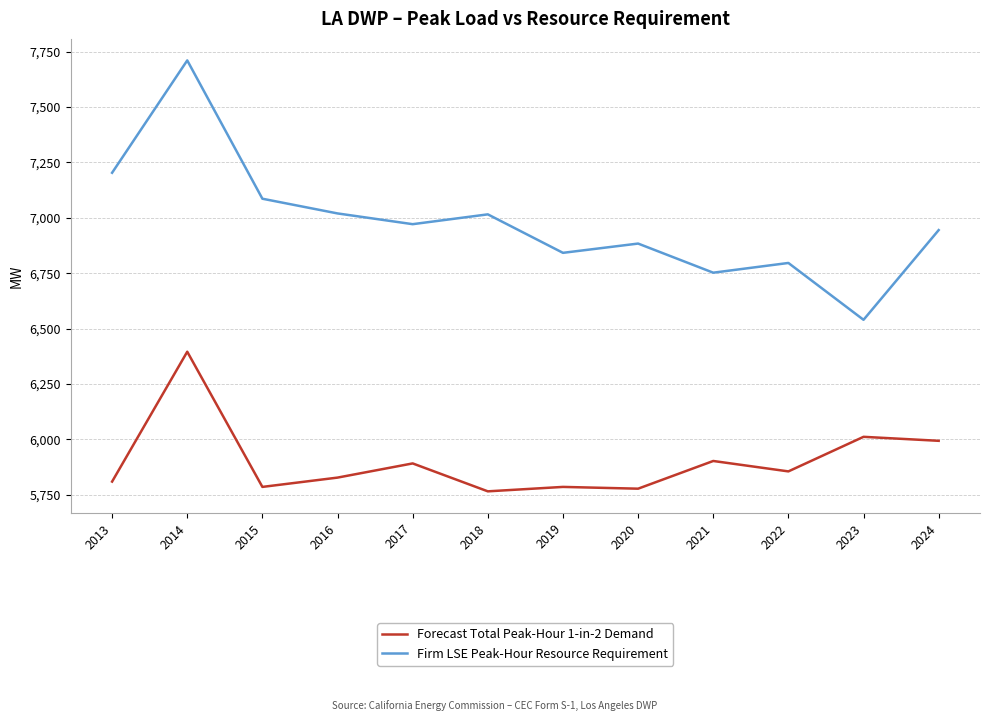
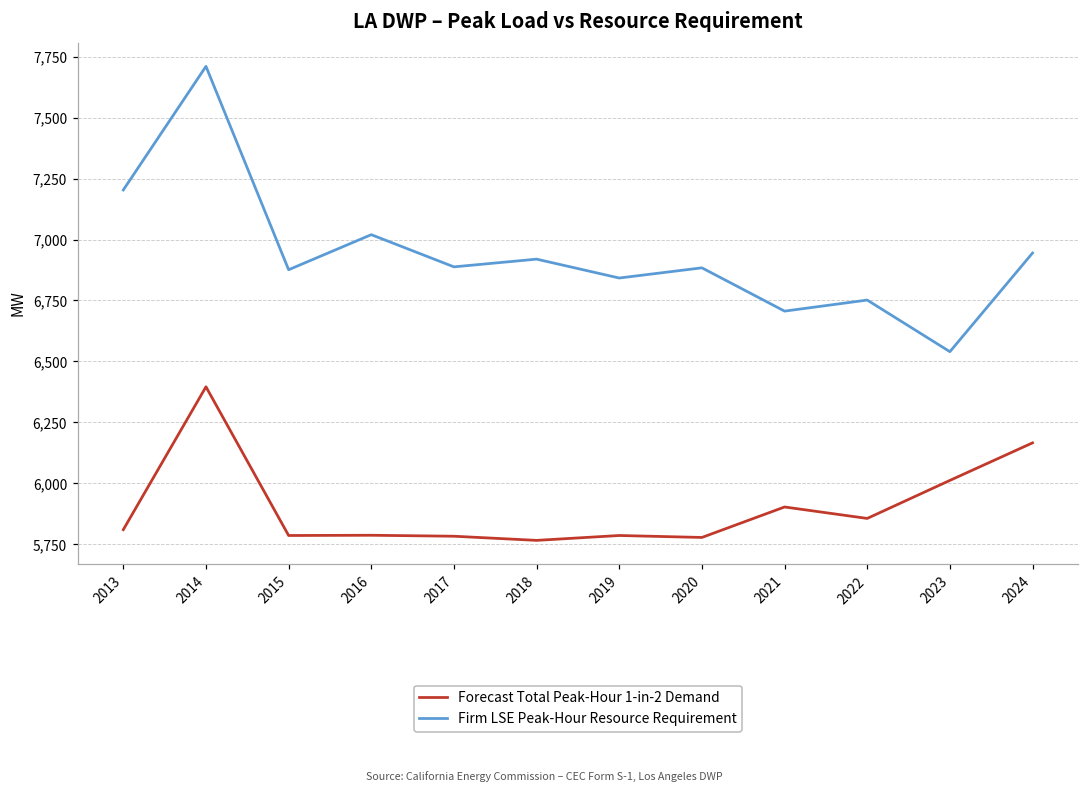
Firm LSE Peak-Hour Resource Requirement, 2015: 7,090 -> 6,880
Forecast Total Peak-Hour 1-in-2 Demand, 2016: 5,830 -> 5,790
Forecast Total Peak-Hour 1-in-2 Demand, 2017: 5,890 -> 5,780
Firm LSE Peak-Hour Resource Requirement, 2017: 6,970 -> 6,890
Firm LSE Peak-Hour Resource Requirement, 2018: 7,020 -> 6,920
Firm LSE Peak-Hour Resource Requirement, 2021: 6,750 -> 6,710
Firm LSE Peak-Hour Resource Requirement, 2022: 6,800 -> 6,750
Forecast Total Peak-Hour 1-in-2 Demand, 2024: 5,990 -> 6,170
